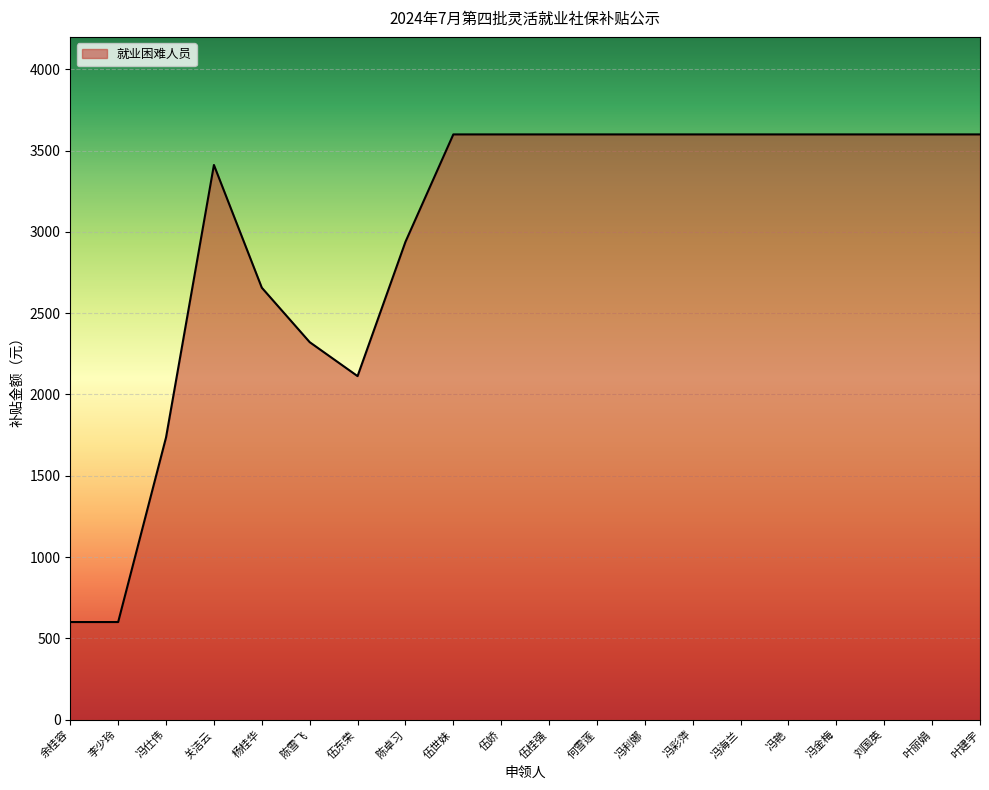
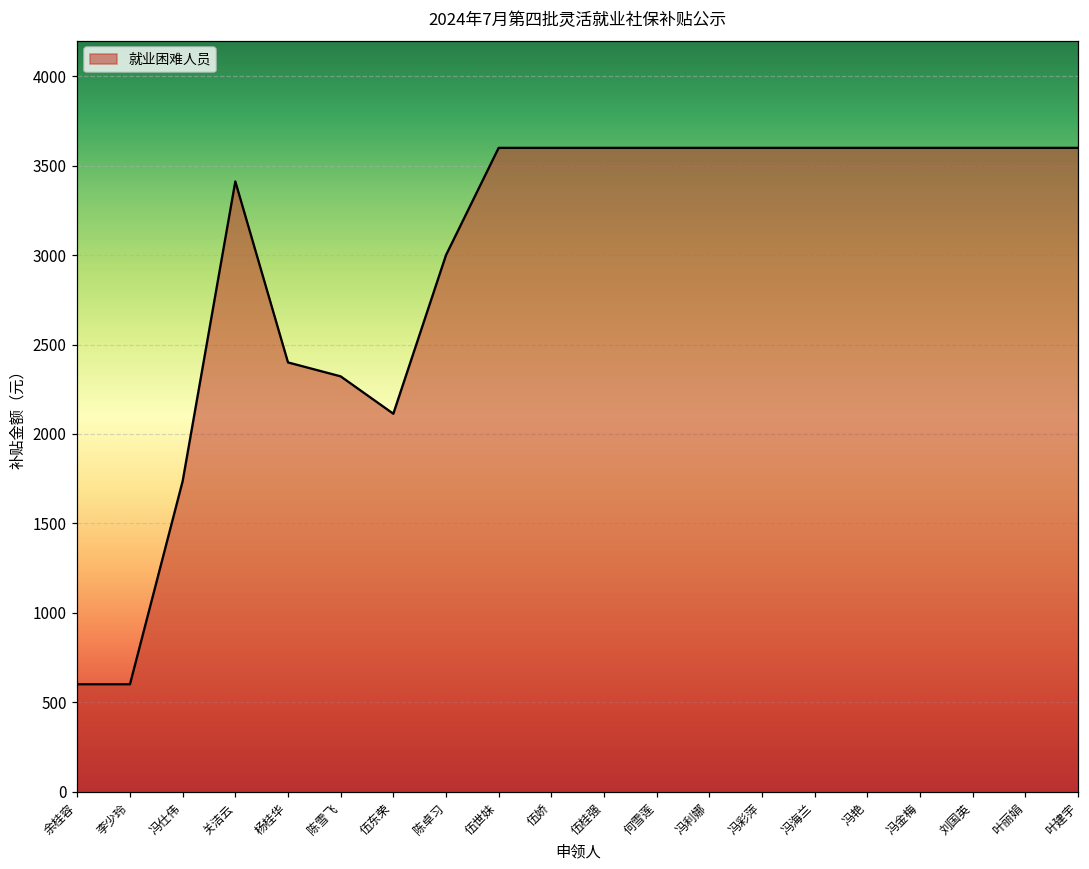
杨桂华: 2660 -> 2400
陈卓习: 2940 -> 3000
